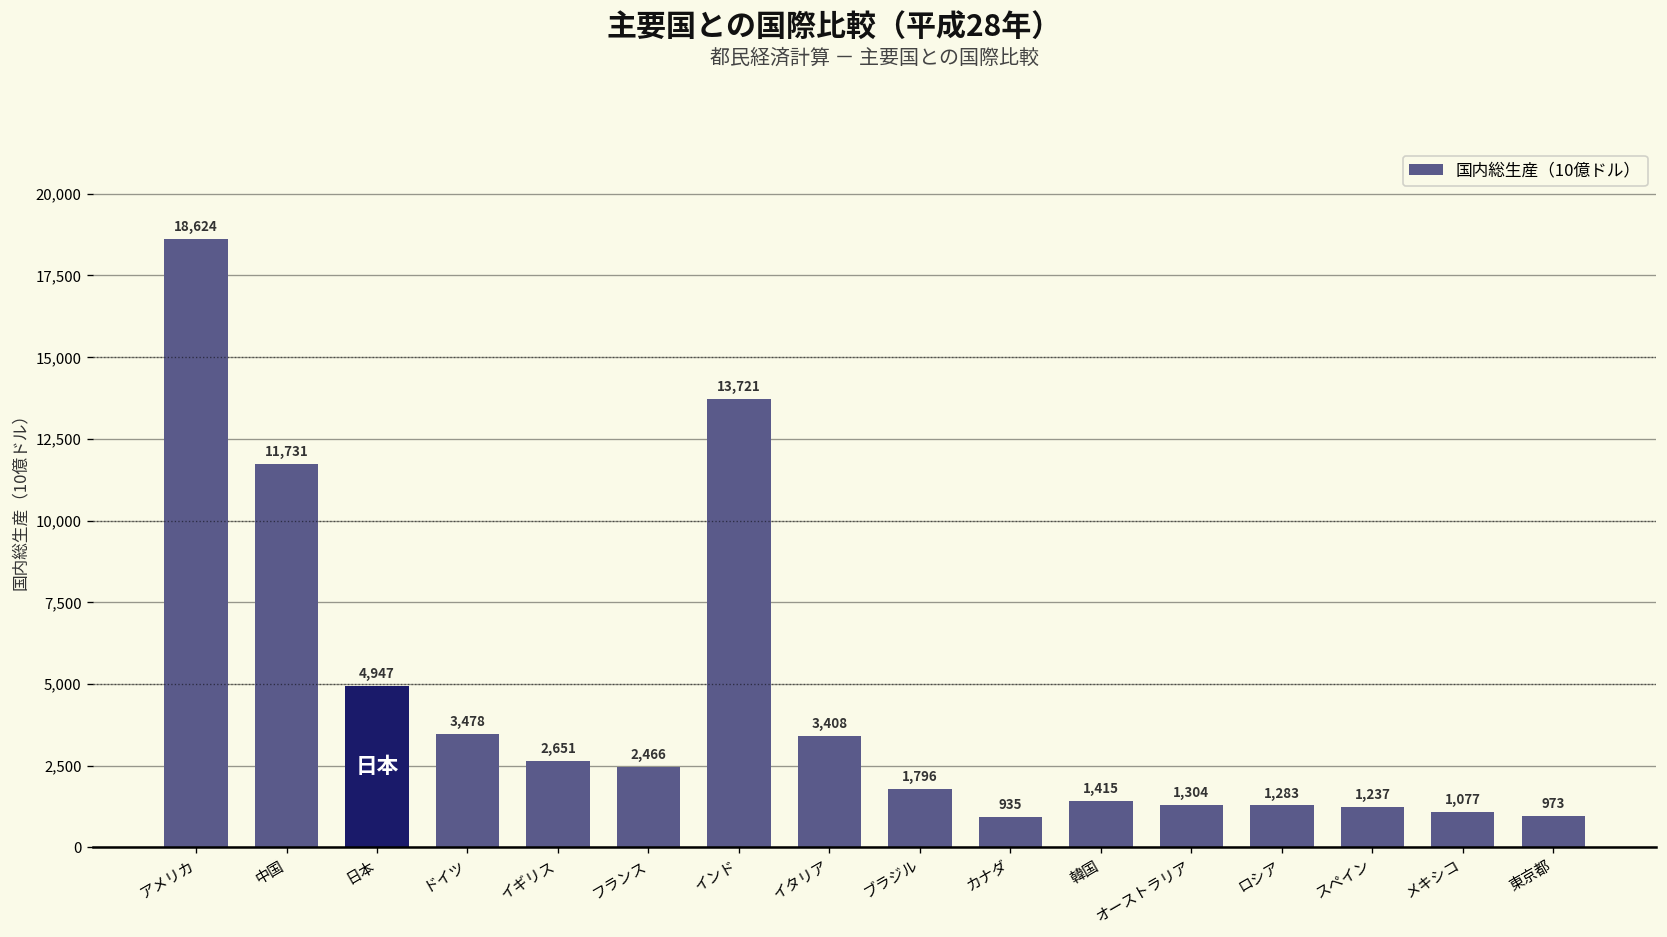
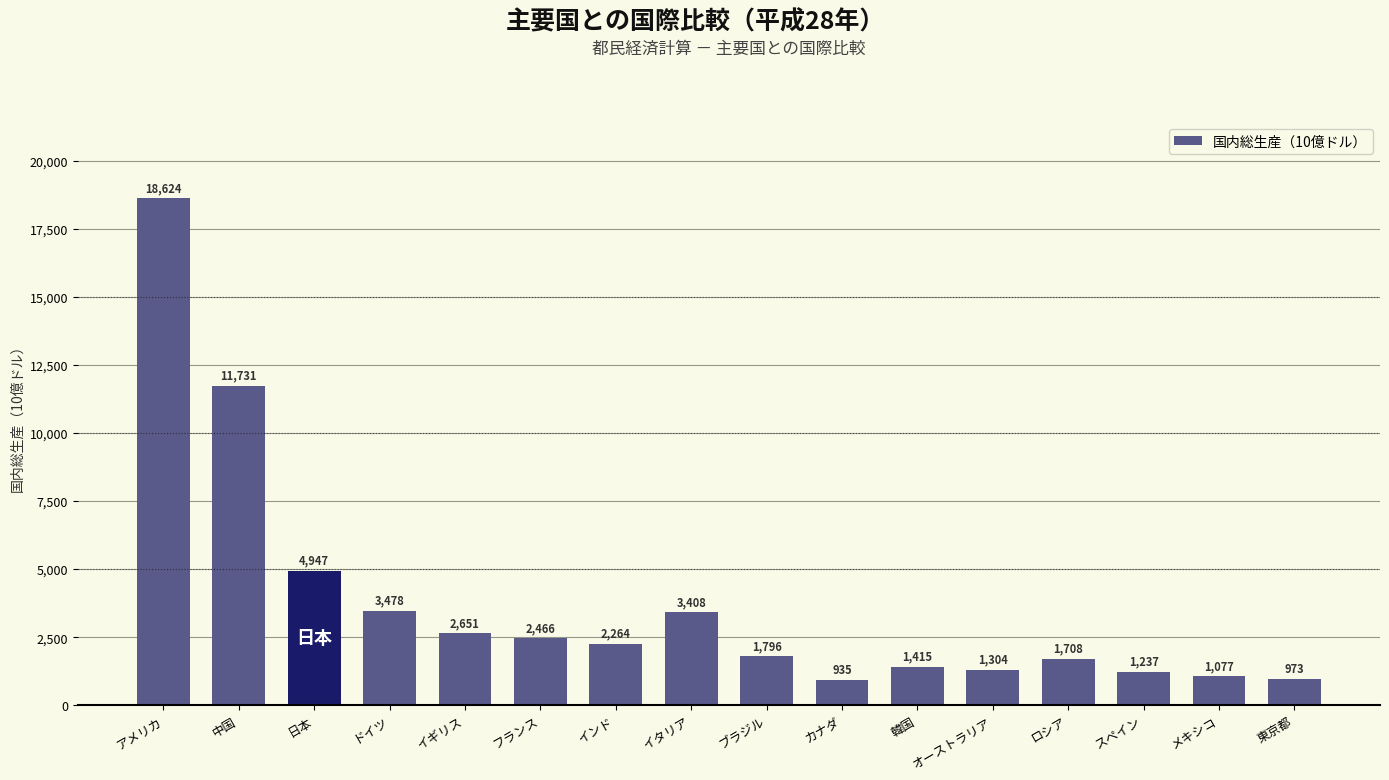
インド: 13,721 -> 2,264
ロシア: 1,283 -> 1,708
